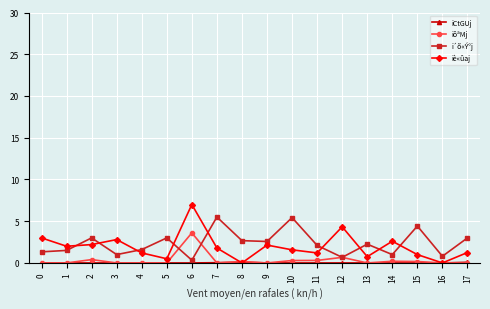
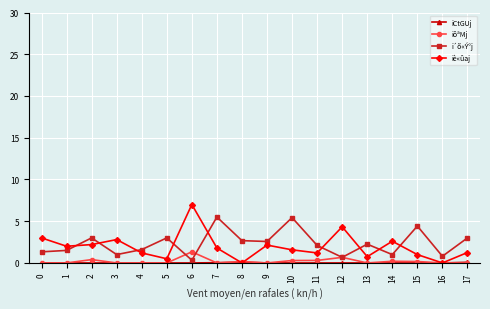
iôªMj, 6: 4 -> 1
